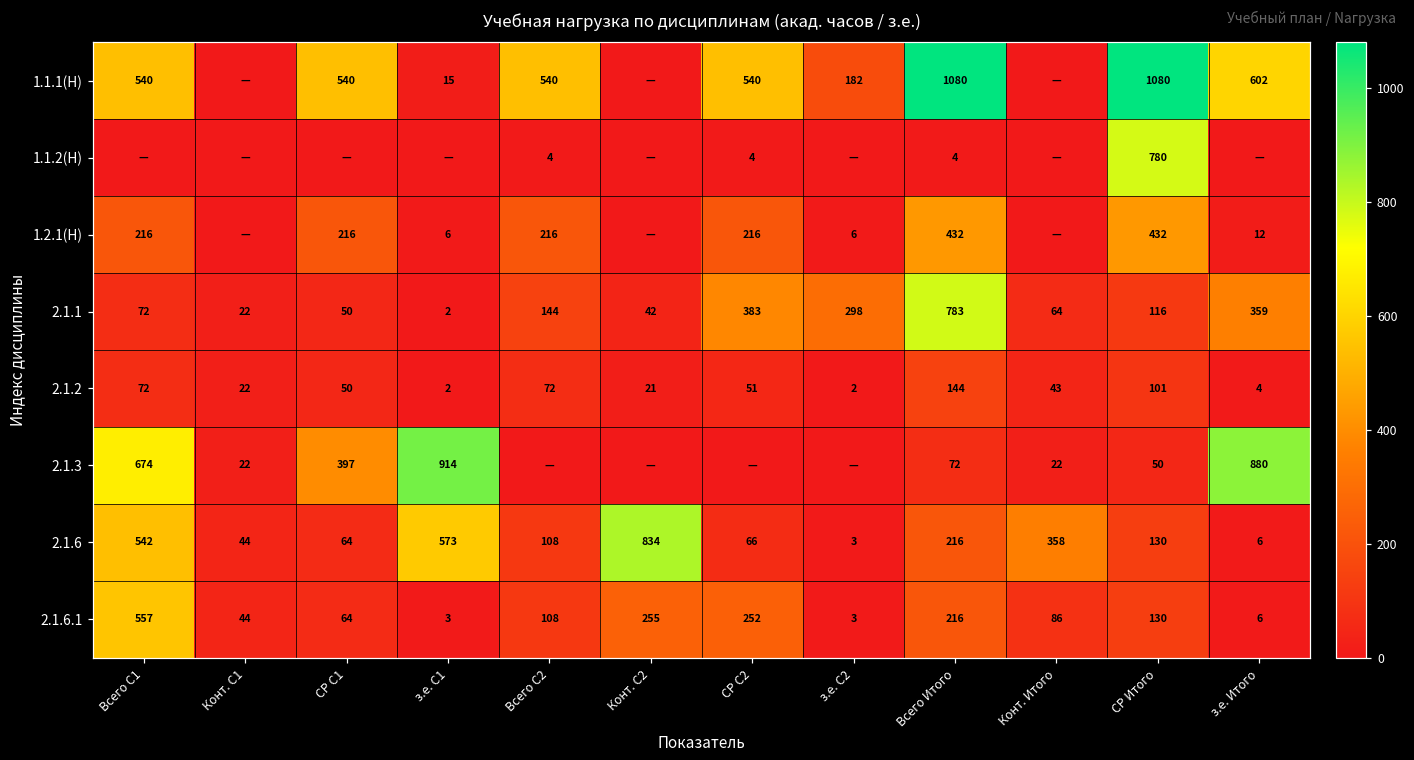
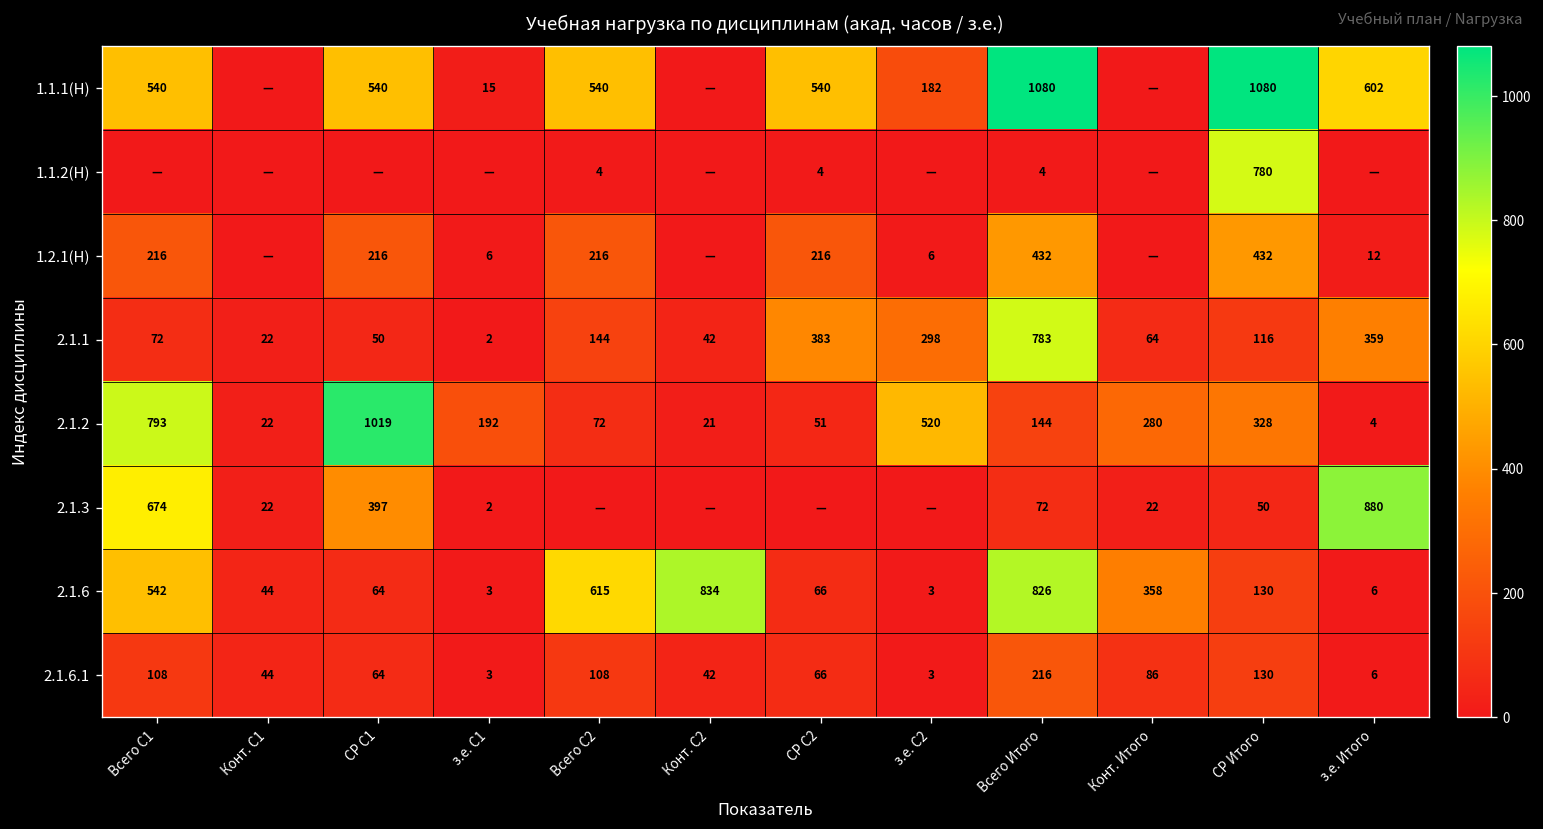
2.1.2, Всего С1: 72 -> 793
2.1.2, СР С1: 50 -> 1019
2.1.2, з.е. С1: 2 -> 192
2.1.2, з.е. С2: 2 -> 520
2.1.2, Конт. Итого: 43 -> 280
2.1.2, СР Итого: 101 -> 328
2.1.3, з.е. С1: 914 -> 2
2.1.6, з.е. С1: 573 -> 3
2.1.6, Всего С2: 108 -> 615
2.1.6, Всего Итого: 216 -> 826
2.1.6.1, Всего С1: 557 -> 108
2.1.6.1, Конт. С2: 255 -> 42
2.1.6.1, СР С2: 252 -> 66
